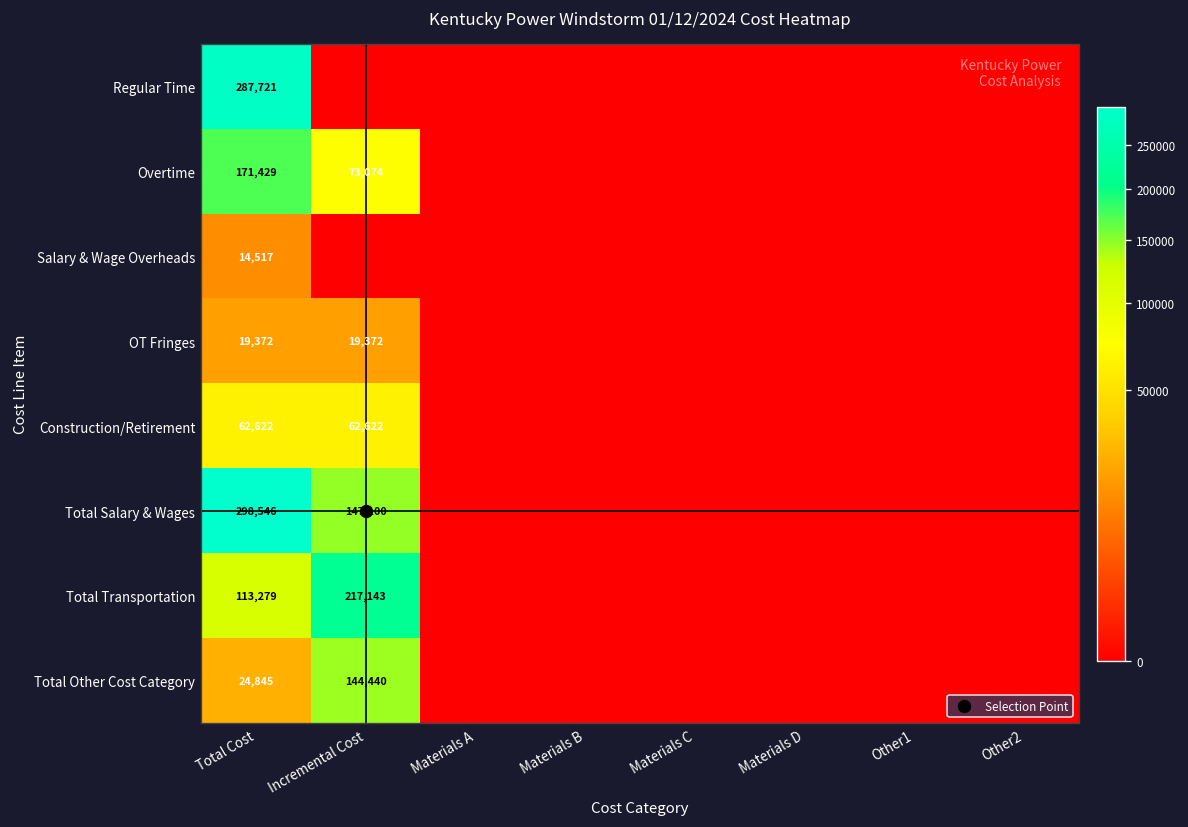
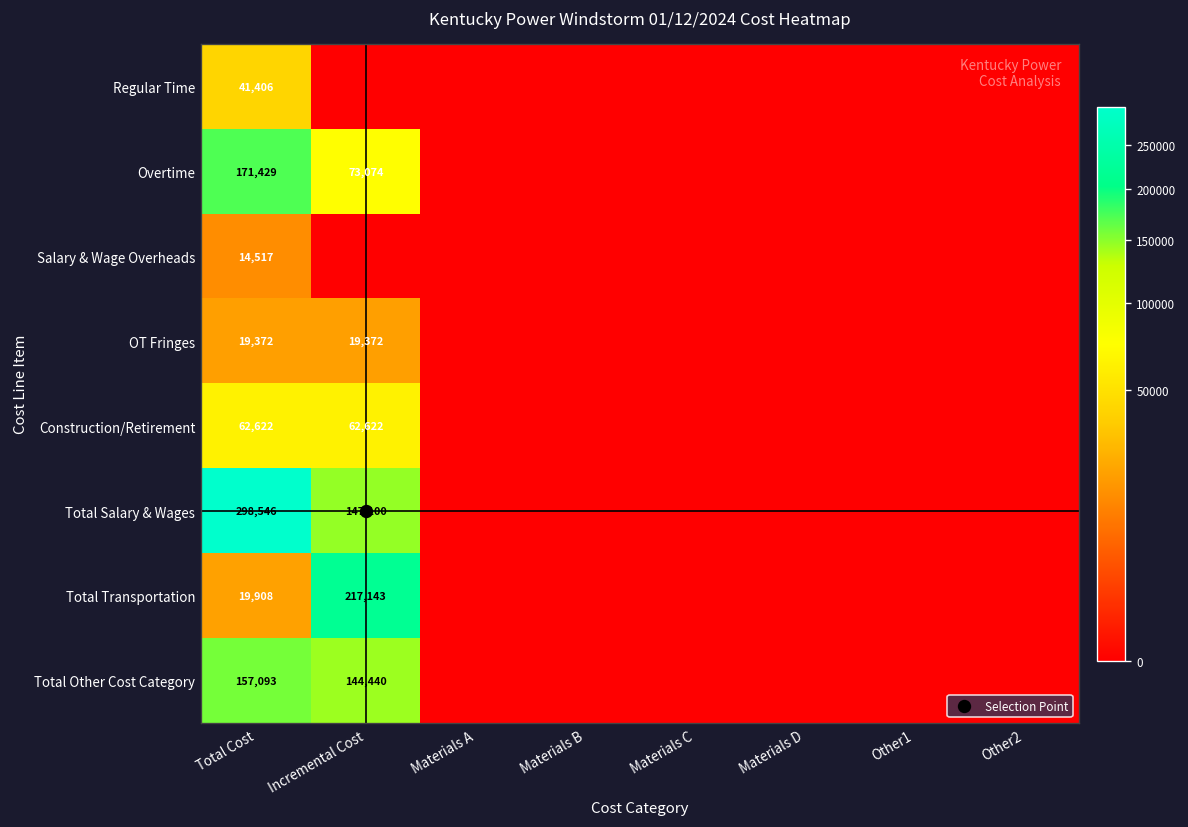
Regular Time, Total Cost: 287,721 -> 41,406
Total Transportation, Total Cost: 113,279 -> 19,908
Total Other Cost Category, Total Cost: 24,845 -> 157,093
